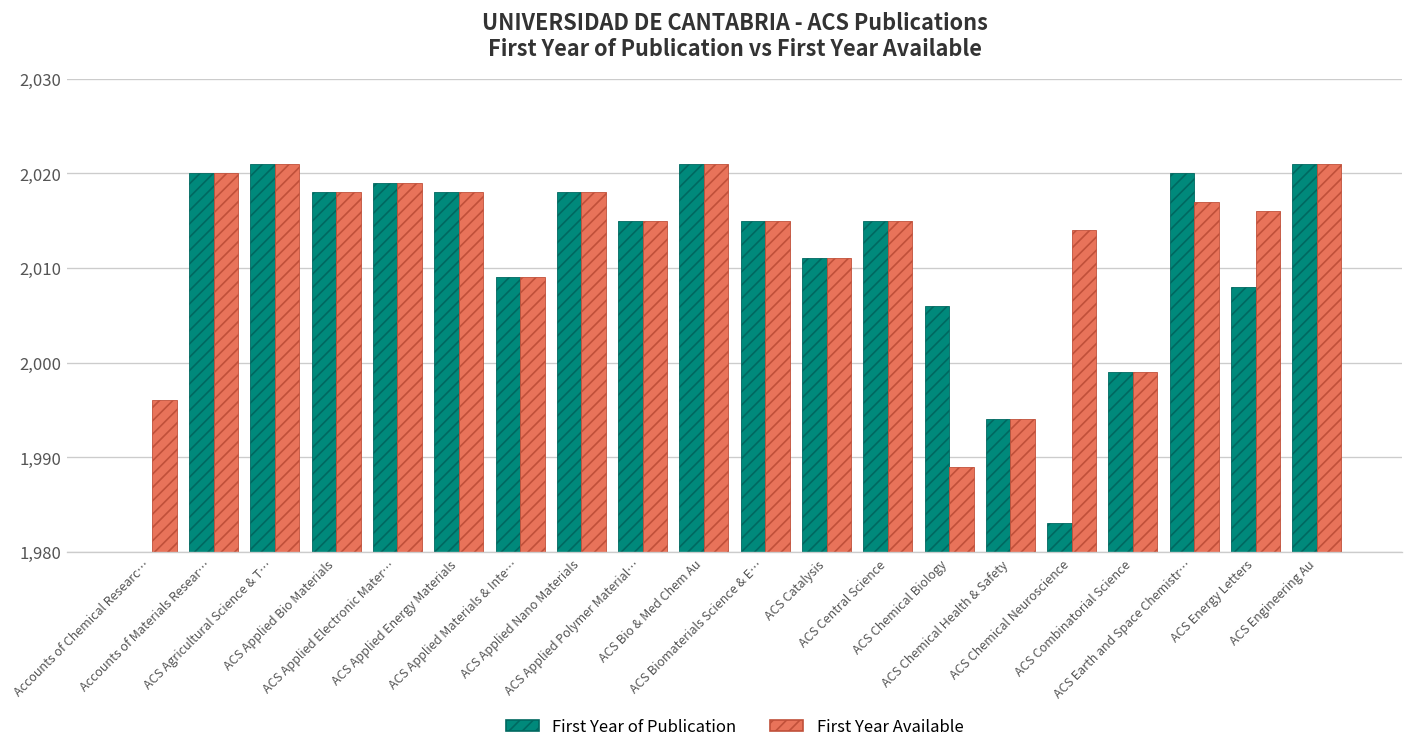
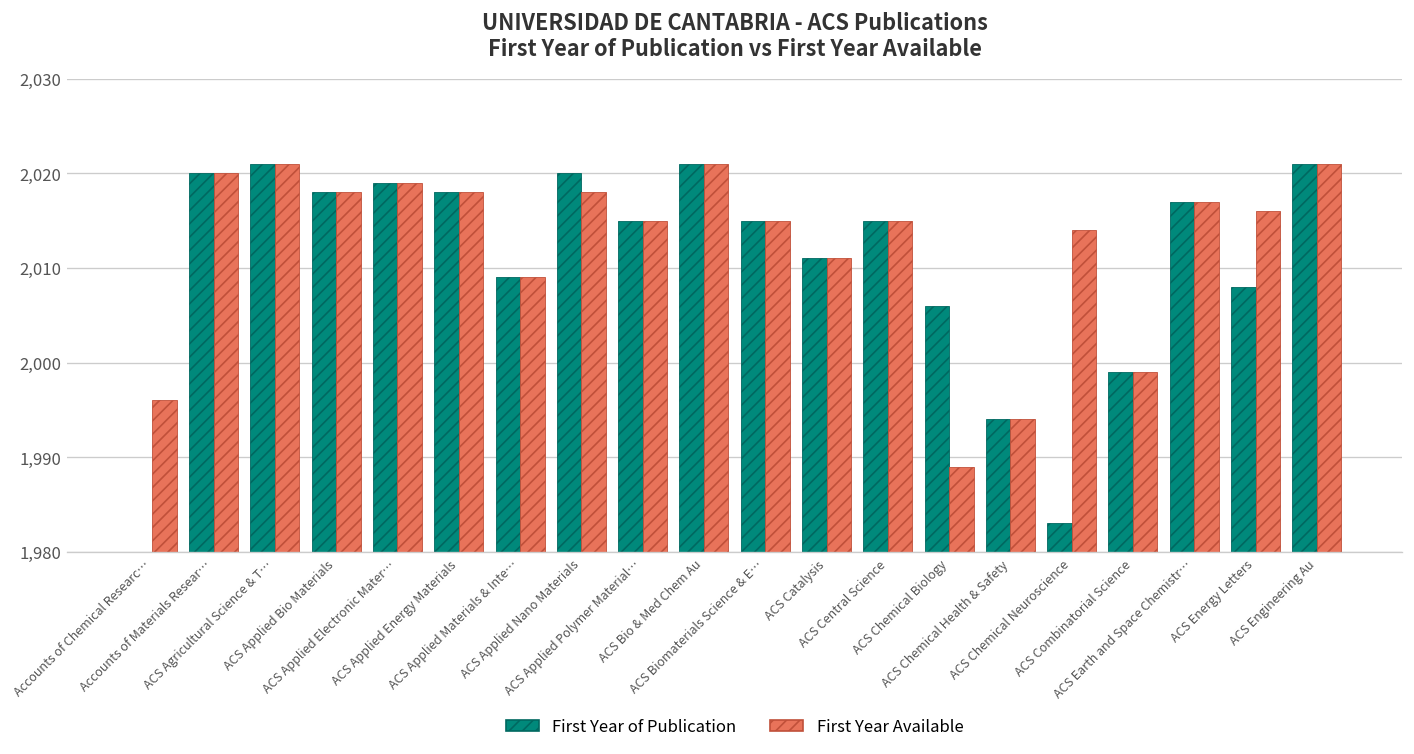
First Year of Publication, ACS Applied Nano Materials: 2,018 -> 2,020
First Year of Publication, ACS Earth and Space Chemistr…: 2,020 -> 2,017
